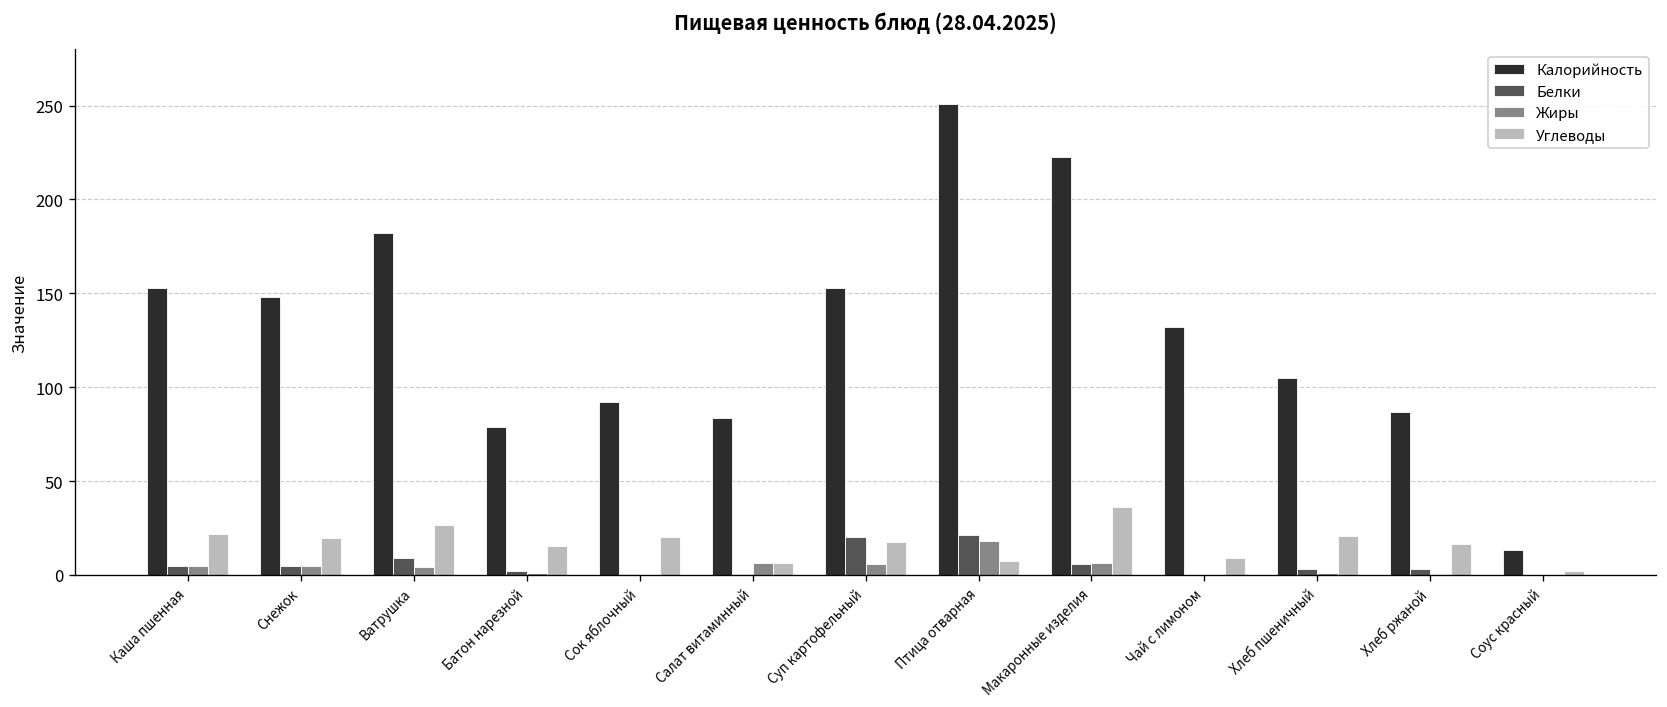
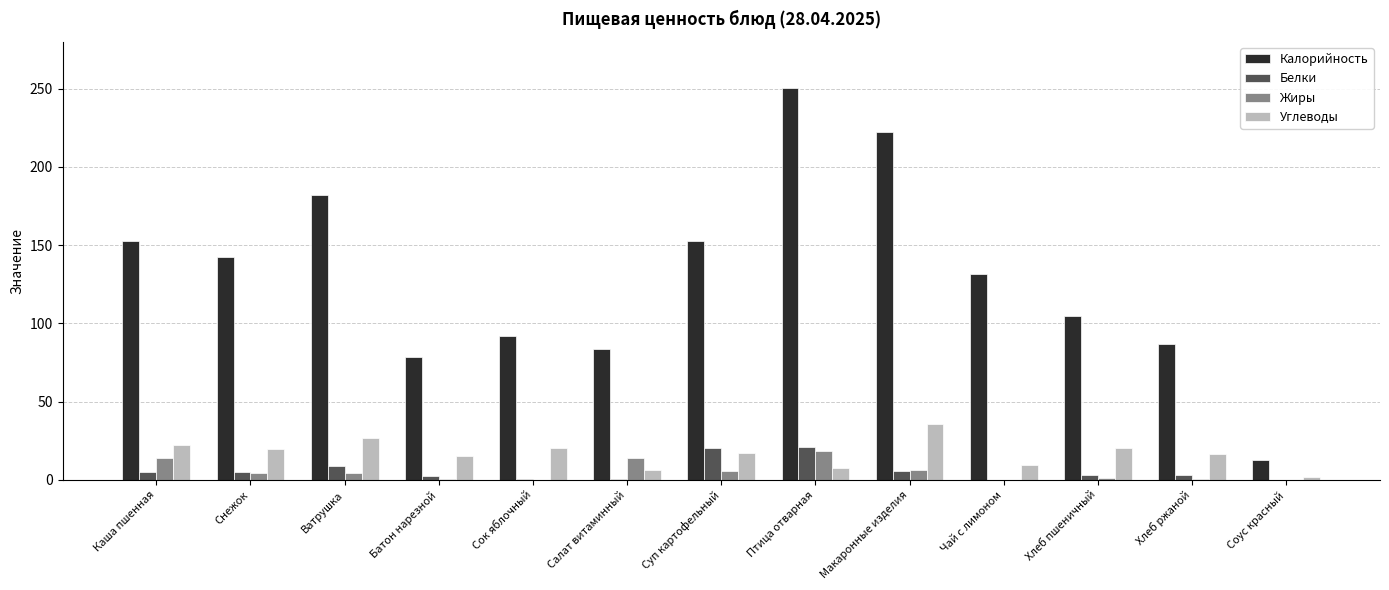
Жиры, Каша пшенная: 5 -> 14
Калорийность, Снежок: 148 -> 142
Жиры, Салат витаминный: 6 -> 14
